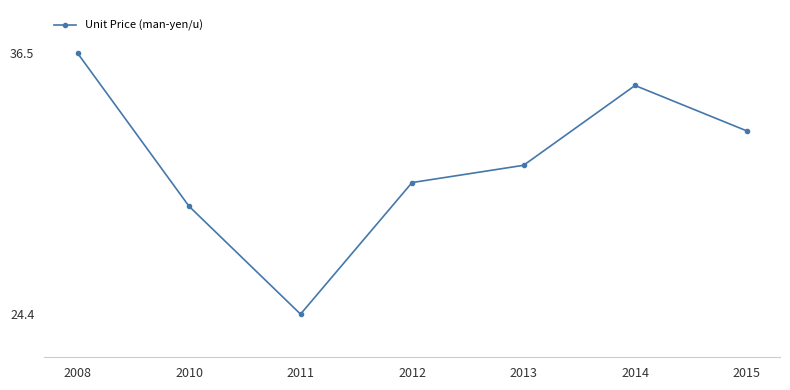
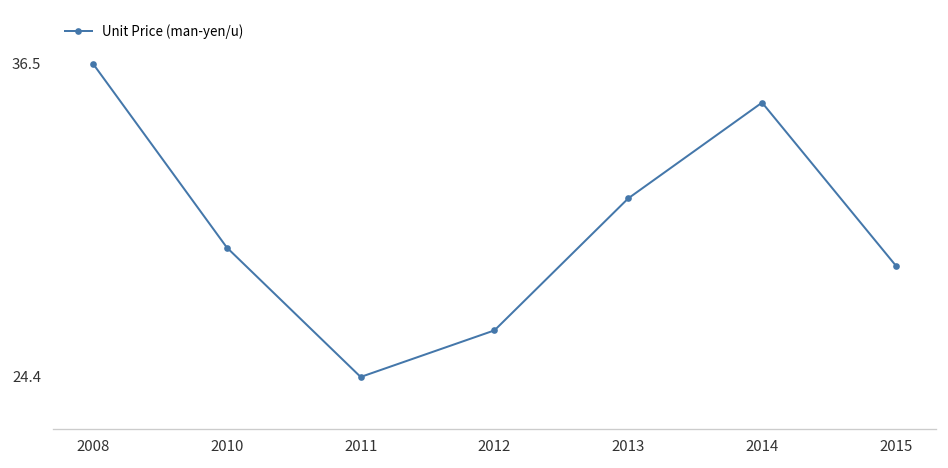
2012: 30.5 -> 26.2
2015: 32.9 -> 28.7
